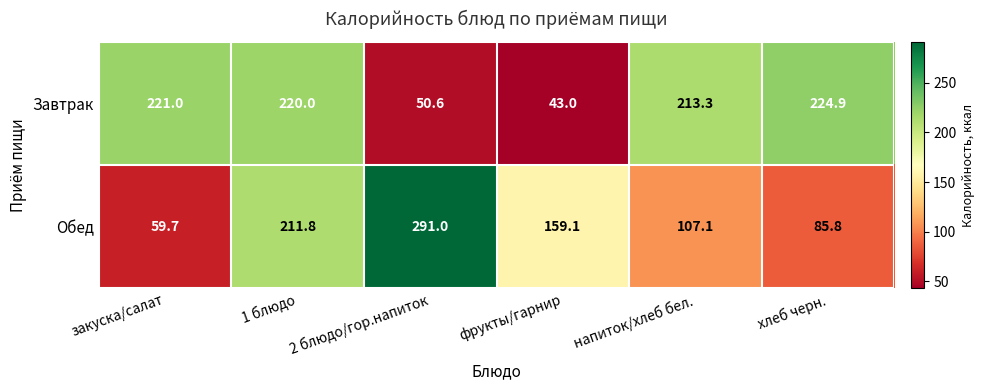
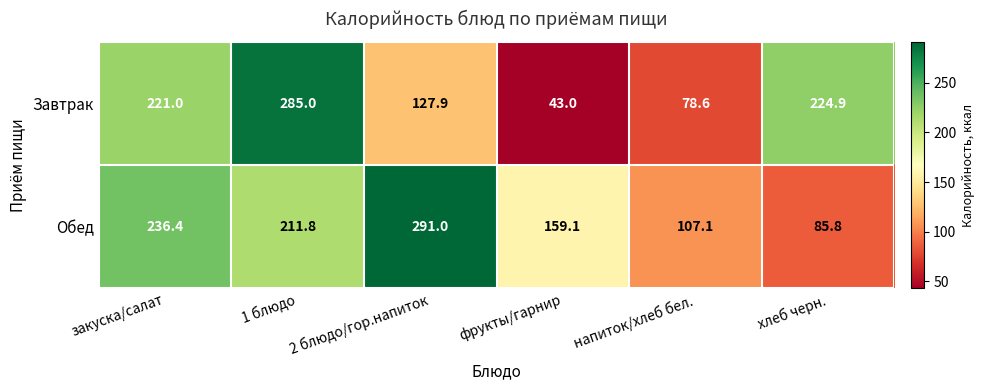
Завтрак, 1 блюдо: 220.0 -> 285.0
Завтрак, 2 блюдо/гор.напиток: 50.6 -> 127.9
Завтрак, напиток/хлеб бел.: 213.3 -> 78.6
Обед, закуска/салат: 59.7 -> 236.4
